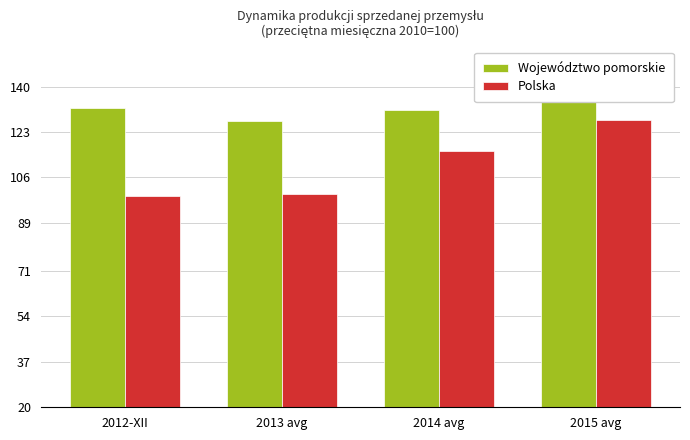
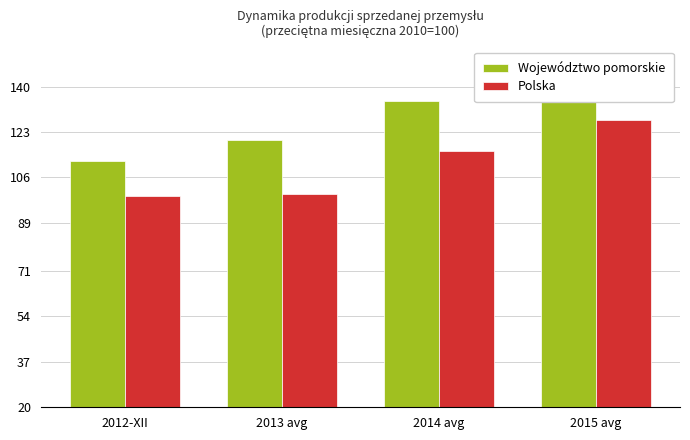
Województwo pomorskie, 2012-XII: 132 -> 112
Województwo pomorskie, 2013 avg: 127 -> 120
Województwo pomorskie, 2014 avg: 131 -> 135
